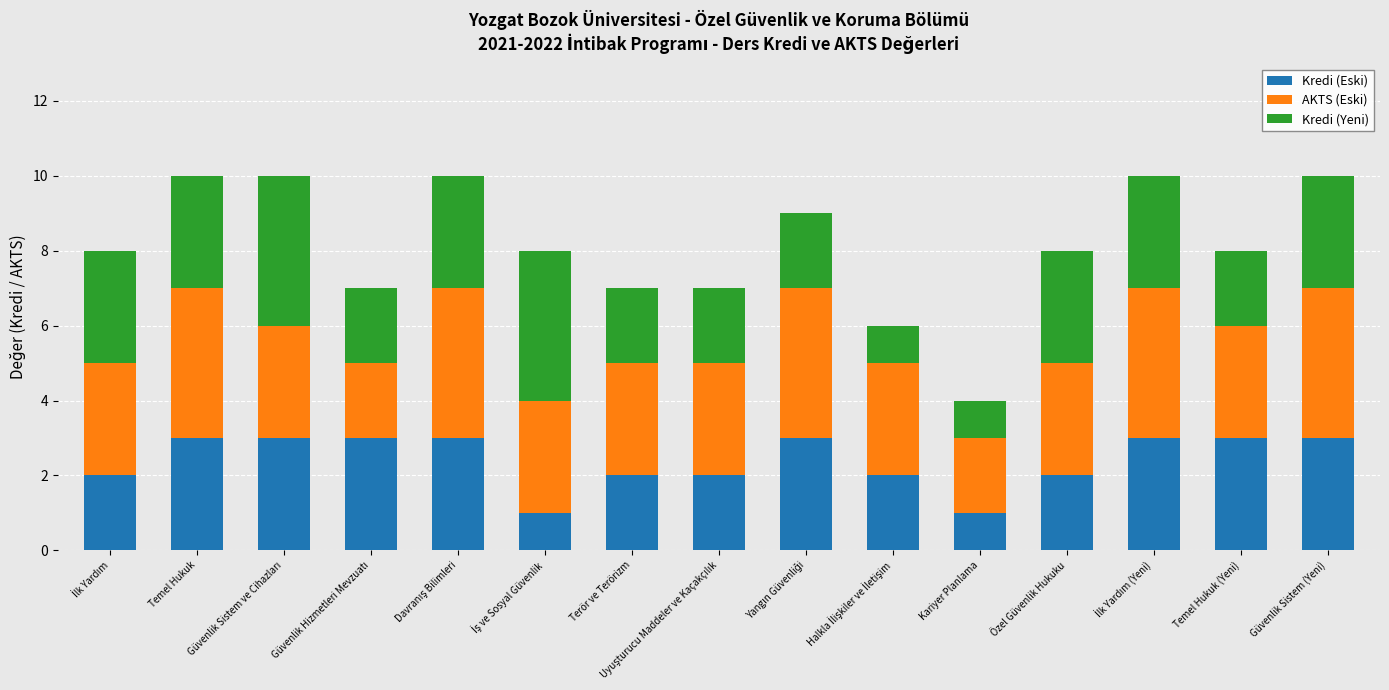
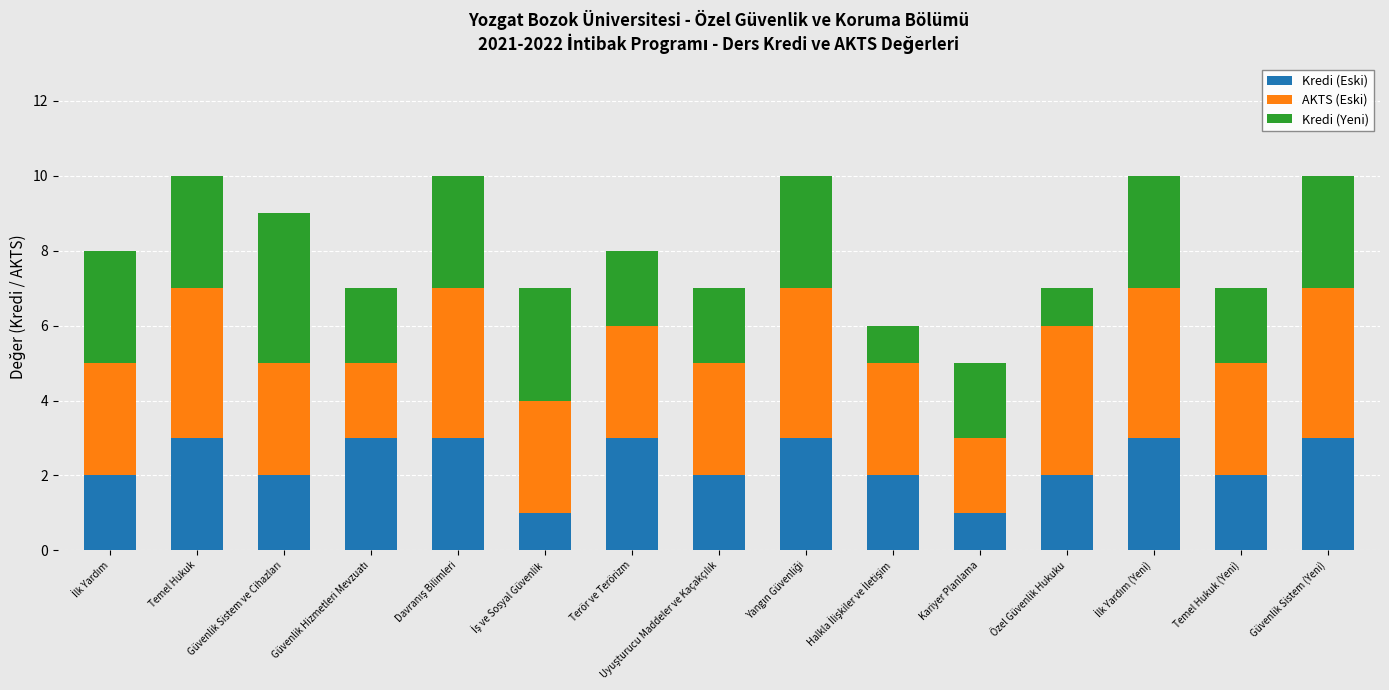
Kredi (Eski), Güvenlik Sistem ve Cihazları: 3 -> 2
Kredi (Yeni), İş ve Sosyal Güvenlik: 4 -> 3
Kredi (Eski), Terör ve Terörizm: 2 -> 3
Kredi (Yeni), Yangın Güvenliği: 2 -> 3
Kredi (Yeni), Kariyer Planlama: 1 -> 2
AKTS (Eski), Özel Güvenlik Hukuku: 3 -> 4
Kredi (Yeni), Özel Güvenlik Hukuku: 3 -> 1
Kredi (Eski), Temel Hukuk (Yeni): 3 -> 2
